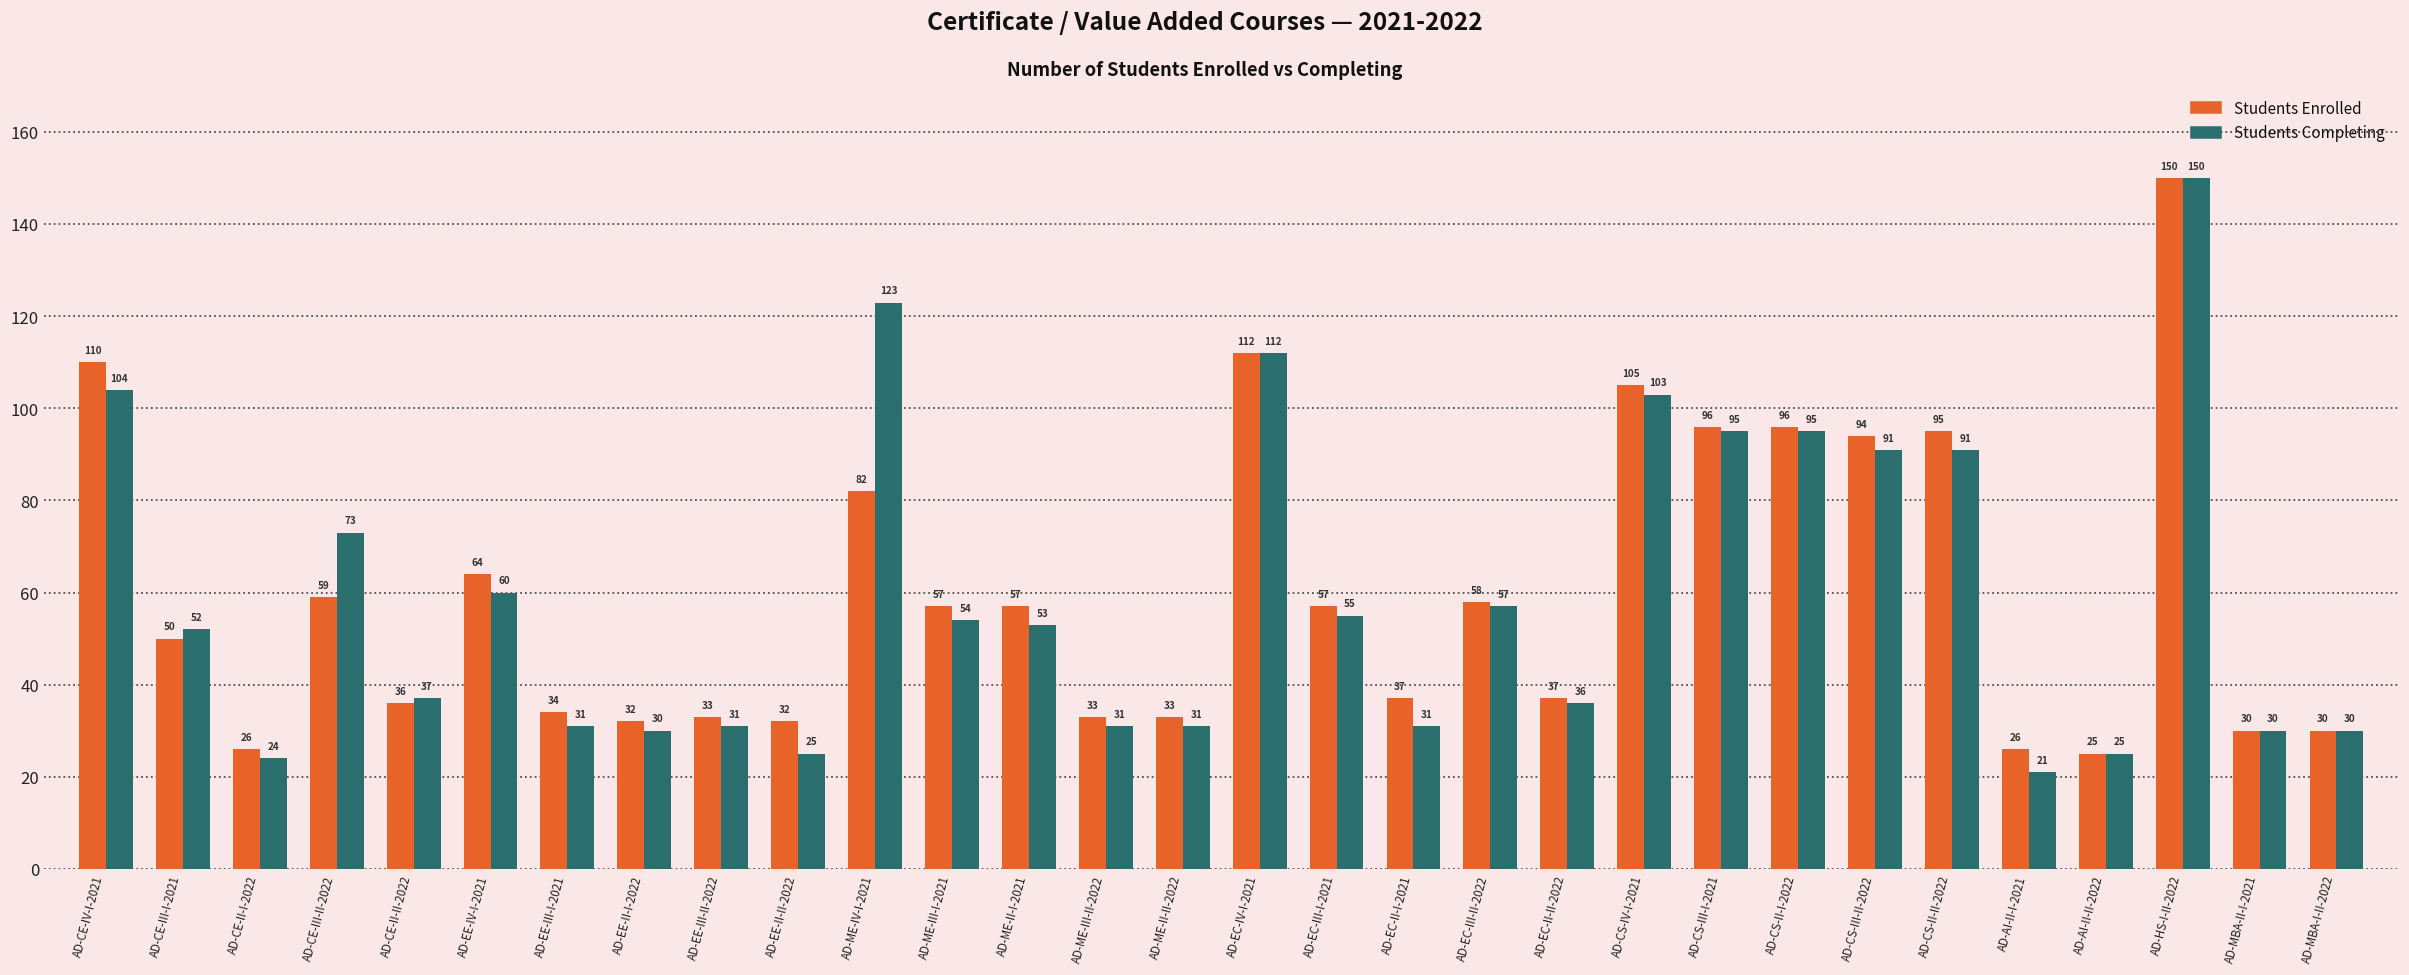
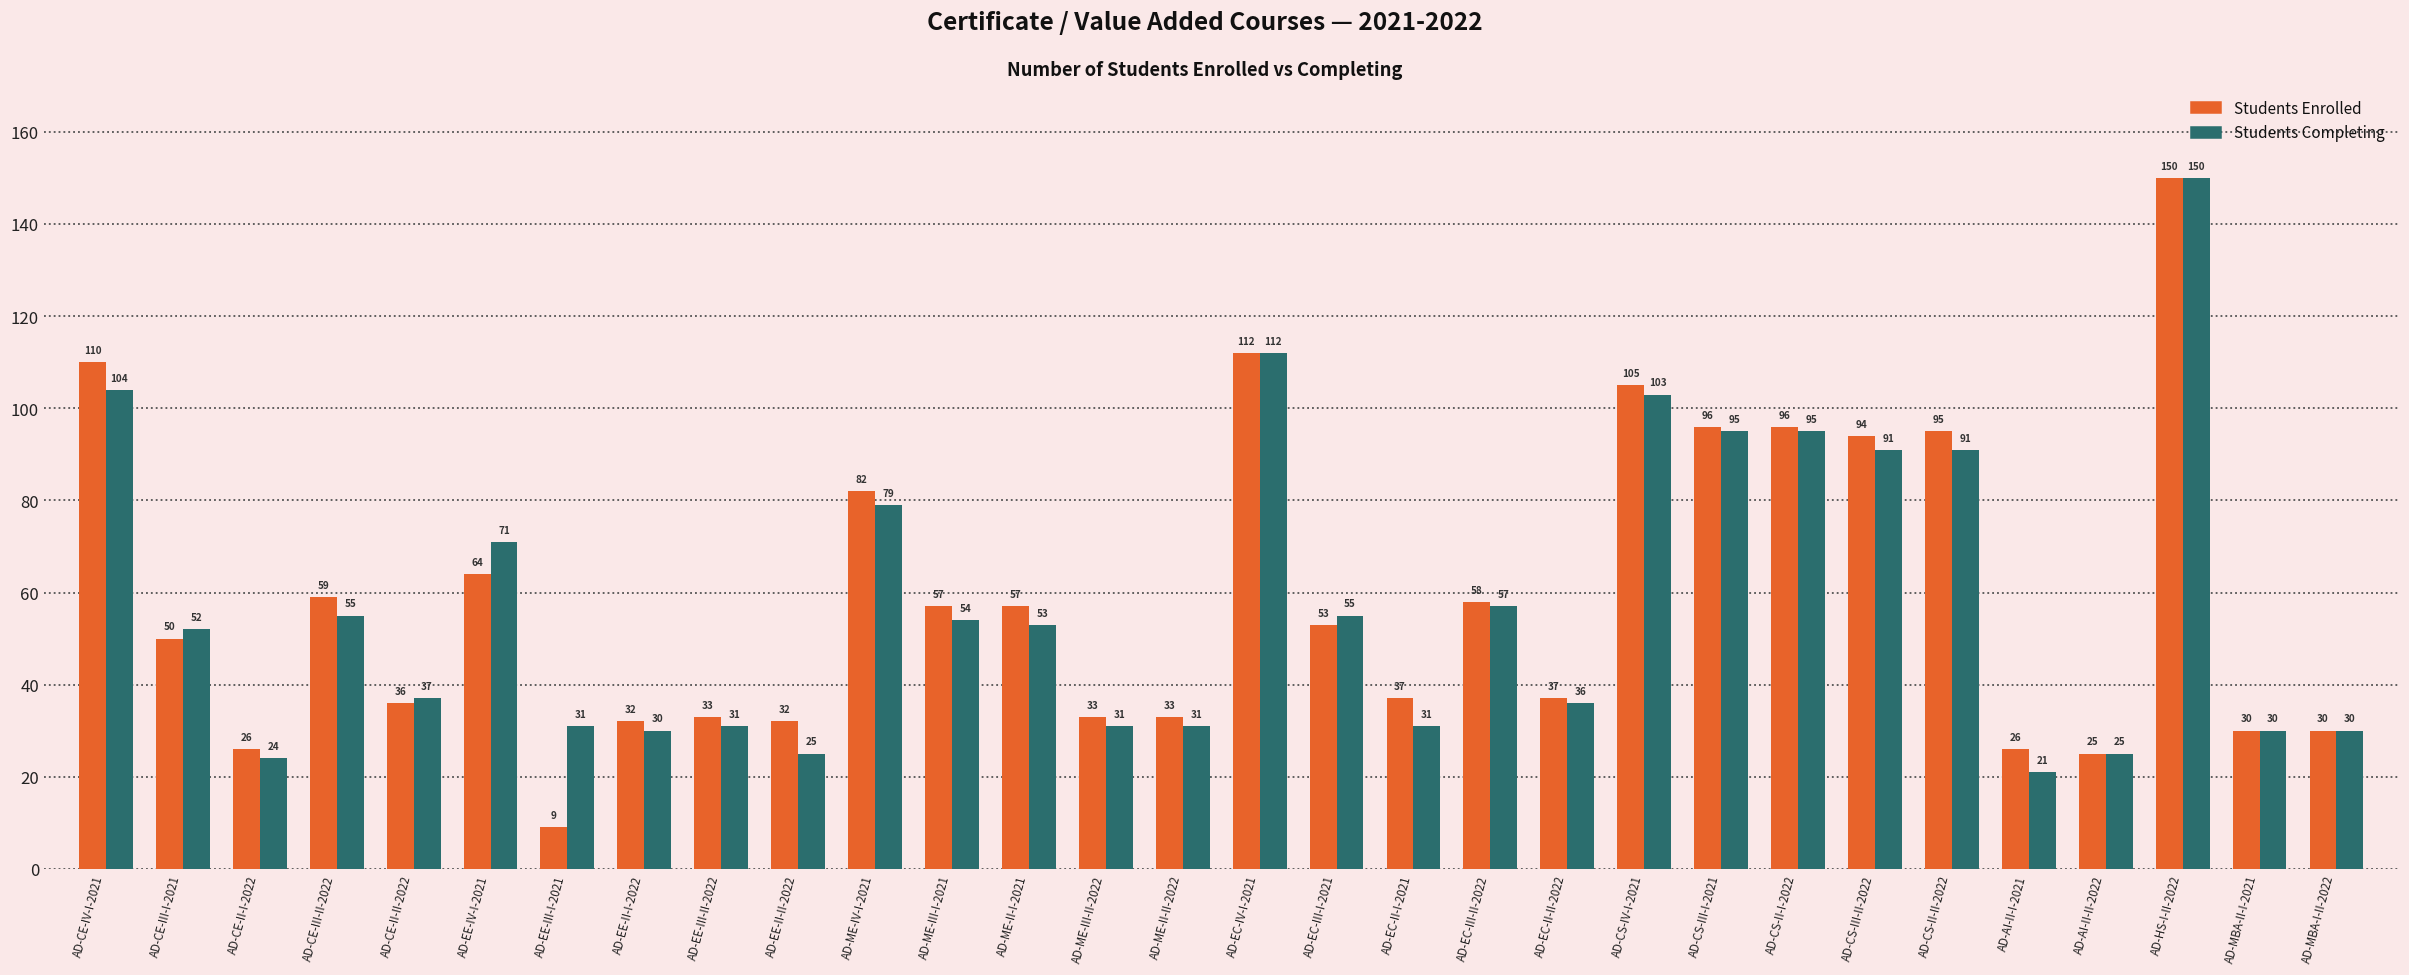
Students Completing, AD-CE-III-II-2022: 73 -> 55
Students Completing, AD-EE-IV-I-2021: 60 -> 71
Students Enrolled, AD-EE-III-I-2021: 34 -> 9
Students Completing, AD-ME-IV-I-2021: 123 -> 79
Students Enrolled, AD-EC-III-I-2021: 57 -> 53
